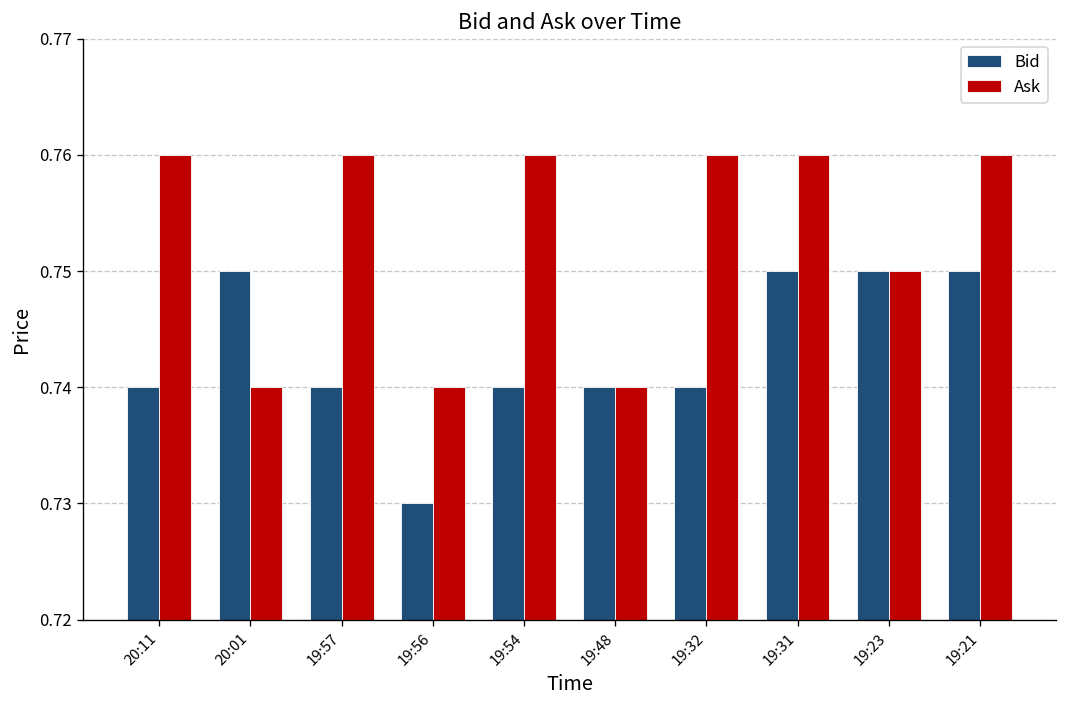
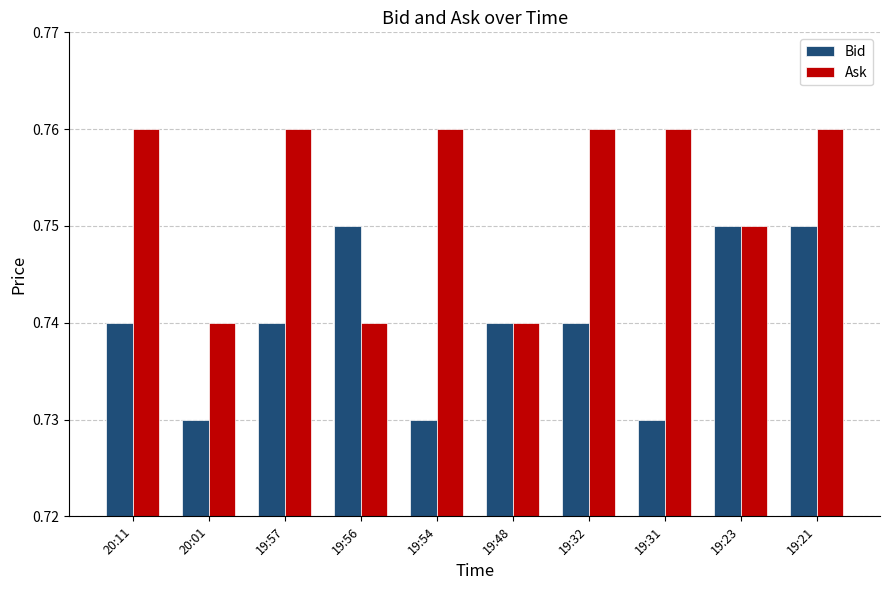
Bid, 20:01: 0.75 -> 0.73
Bid, 19:56: 0.73 -> 0.75
Bid, 19:54: 0.74 -> 0.73
Bid, 19:31: 0.75 -> 0.73
